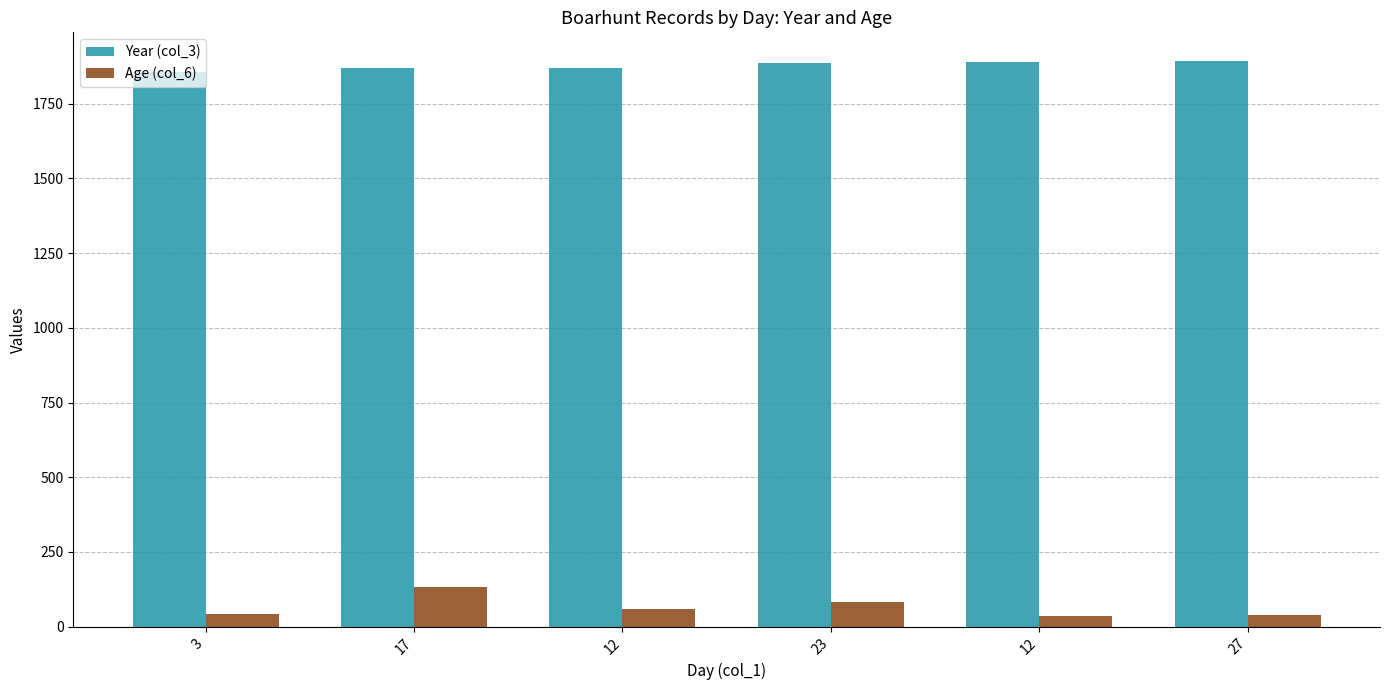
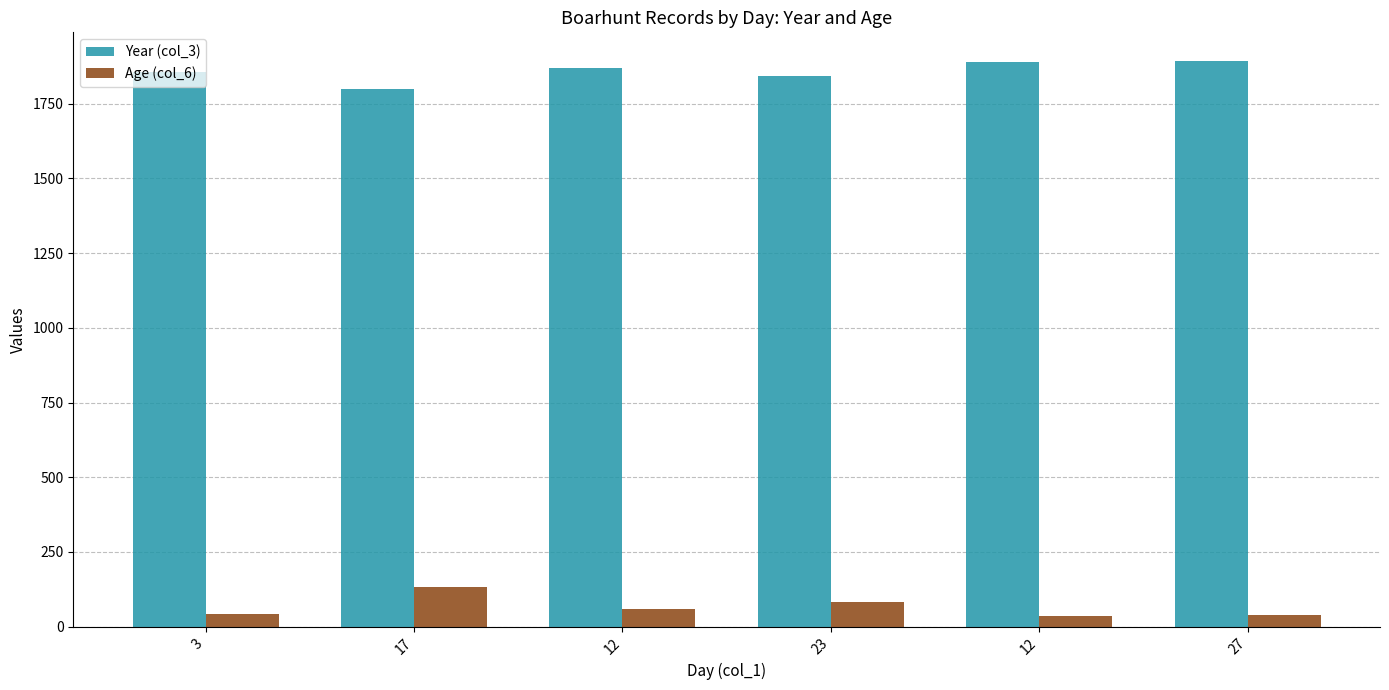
Year (col_3), 17: 1870 -> 1800
Year (col_3), 23: 1890 -> 1840
